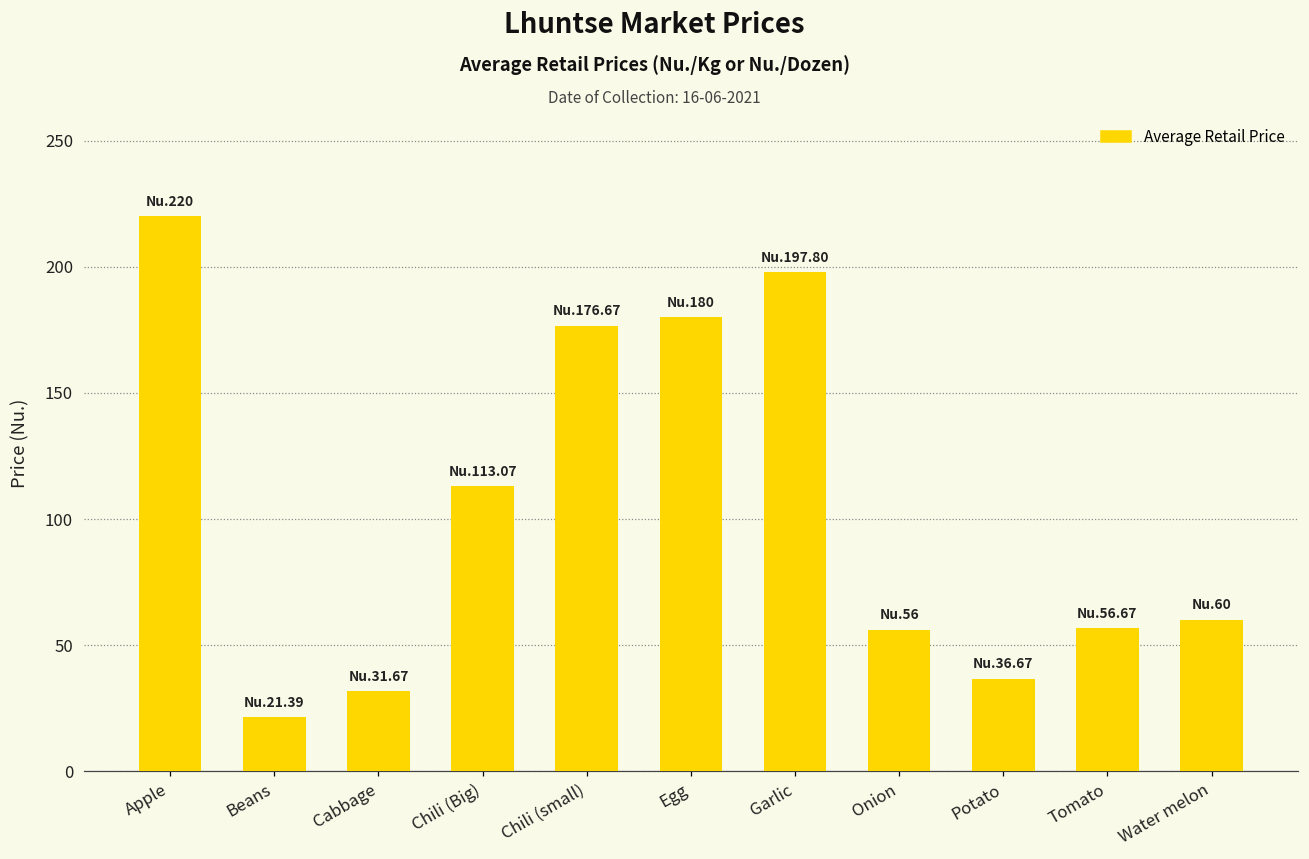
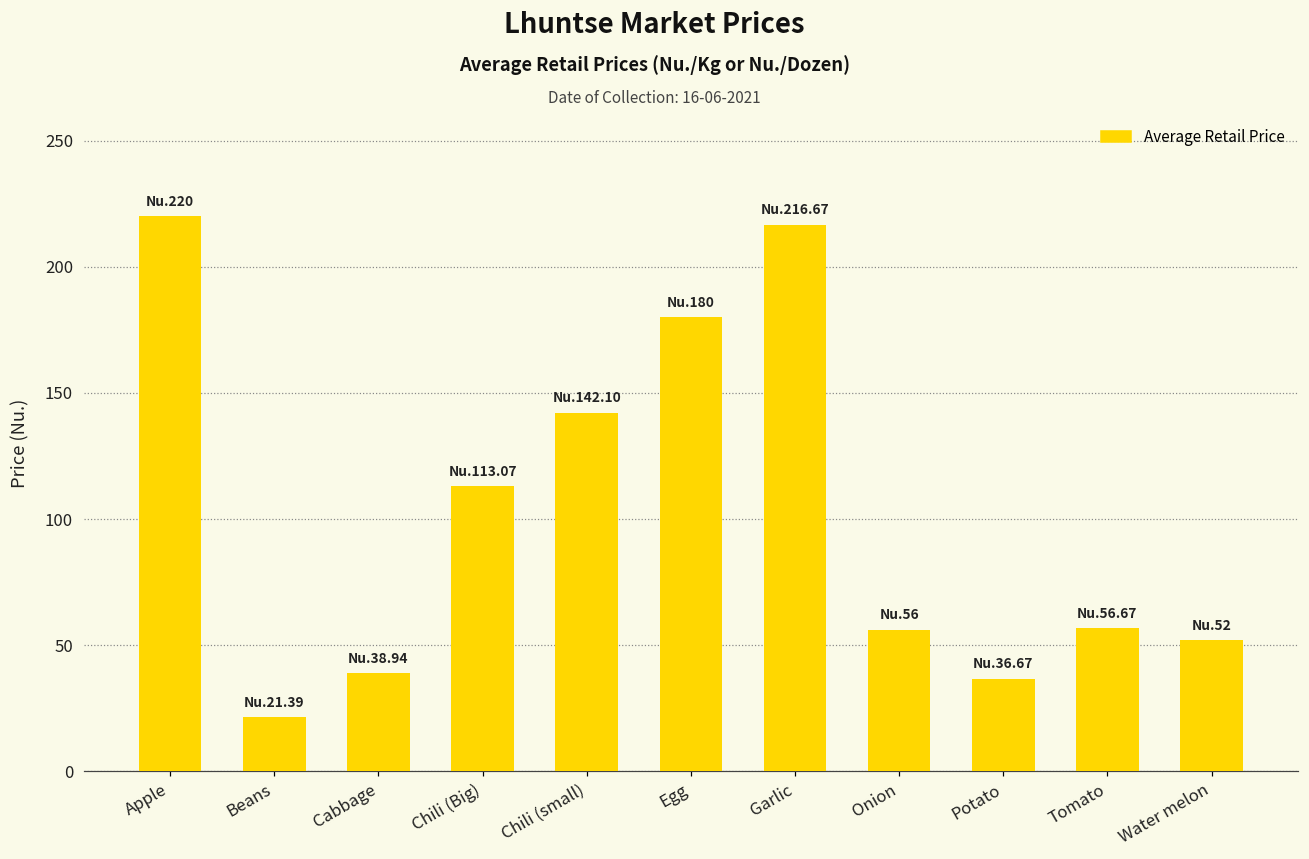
Cabbage: 31.67 -> 38.94
Chili (small): 176.67 -> 142.10
Garlic: 197.80 -> 216.67
Water melon: 60 -> 52
